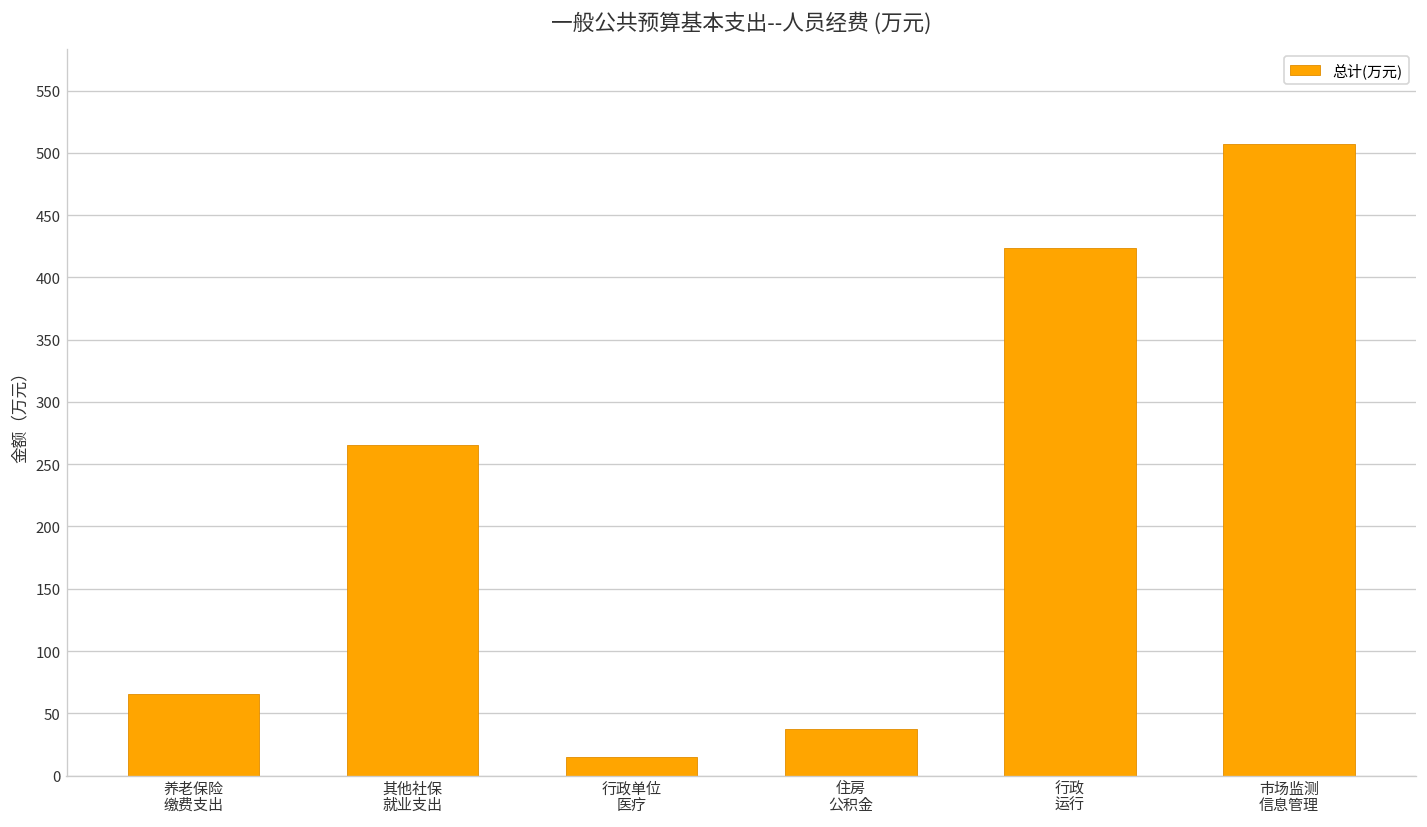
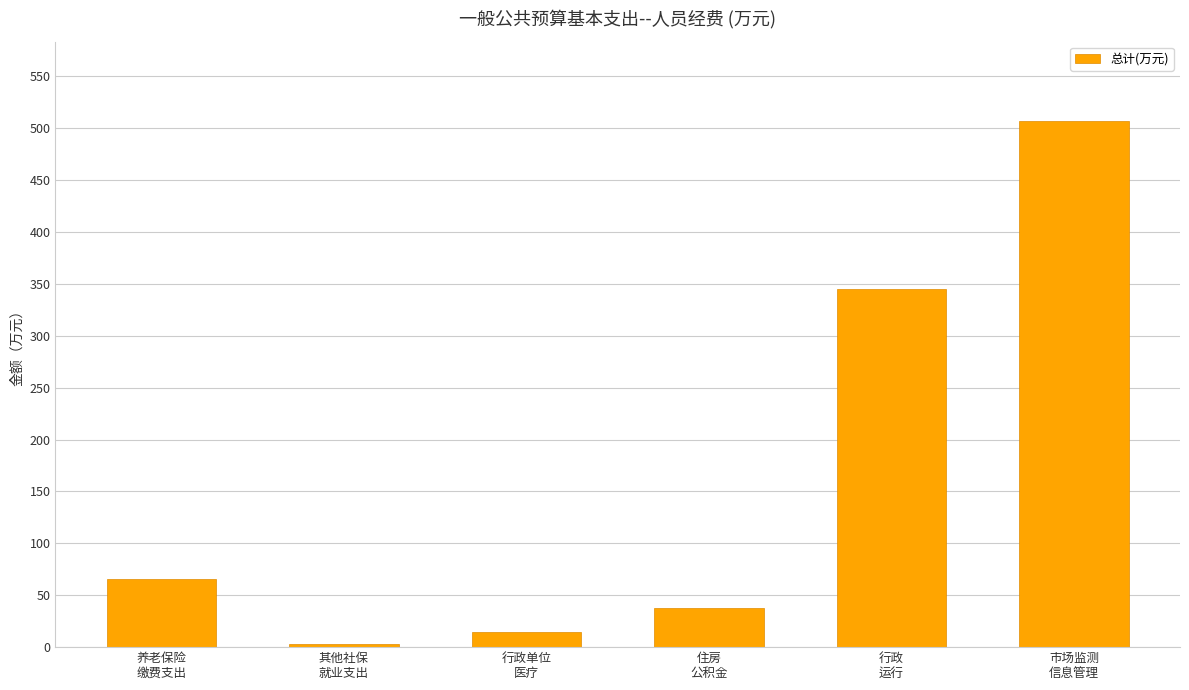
其他社保 就业支出: 266 -> 3
行政 运行: 423 -> 345
